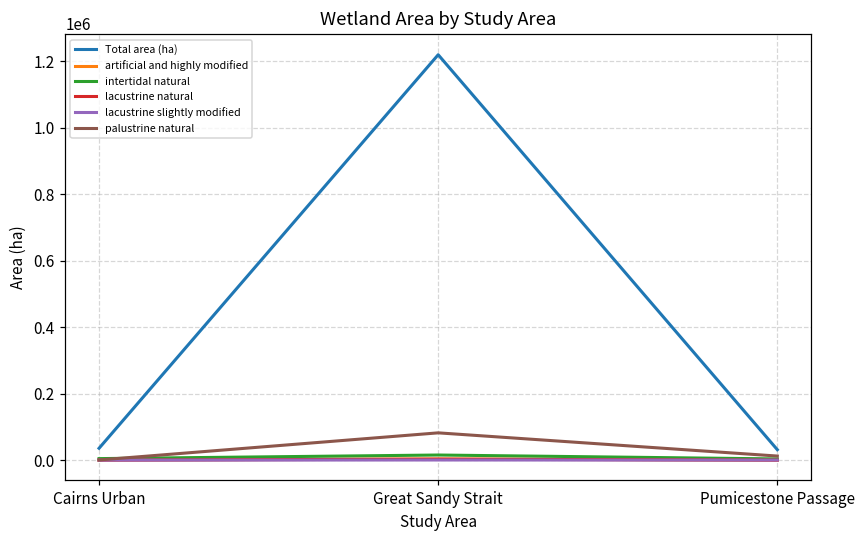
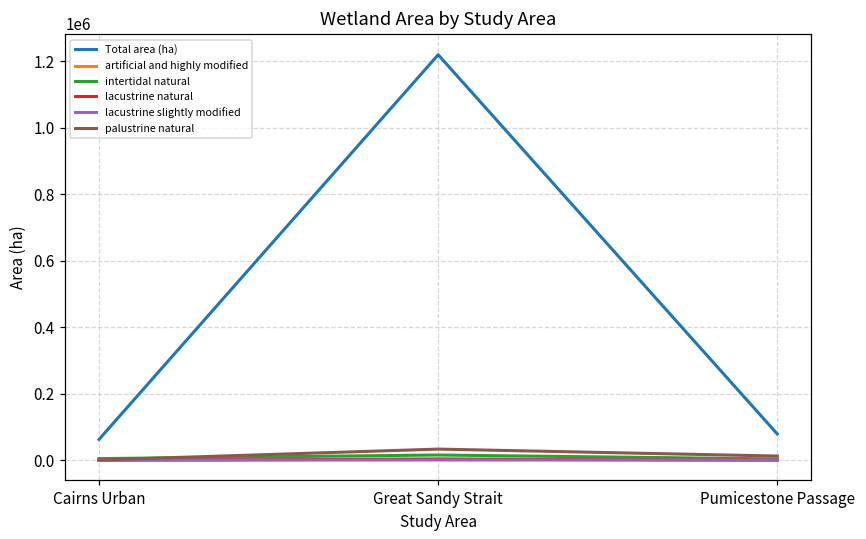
Total area (ha), Cairns Urban: 40000 -> 60000
palustrine natural, Great Sandy Strait: 80000 -> 30000
Total area (ha), Pumicestone Passage: 30000 -> 80000
